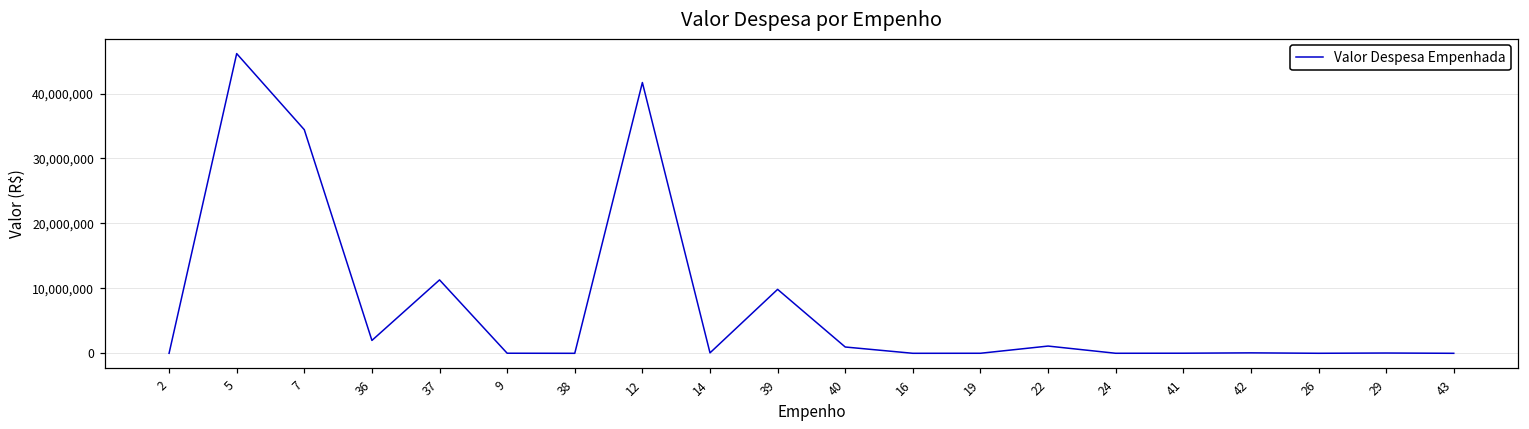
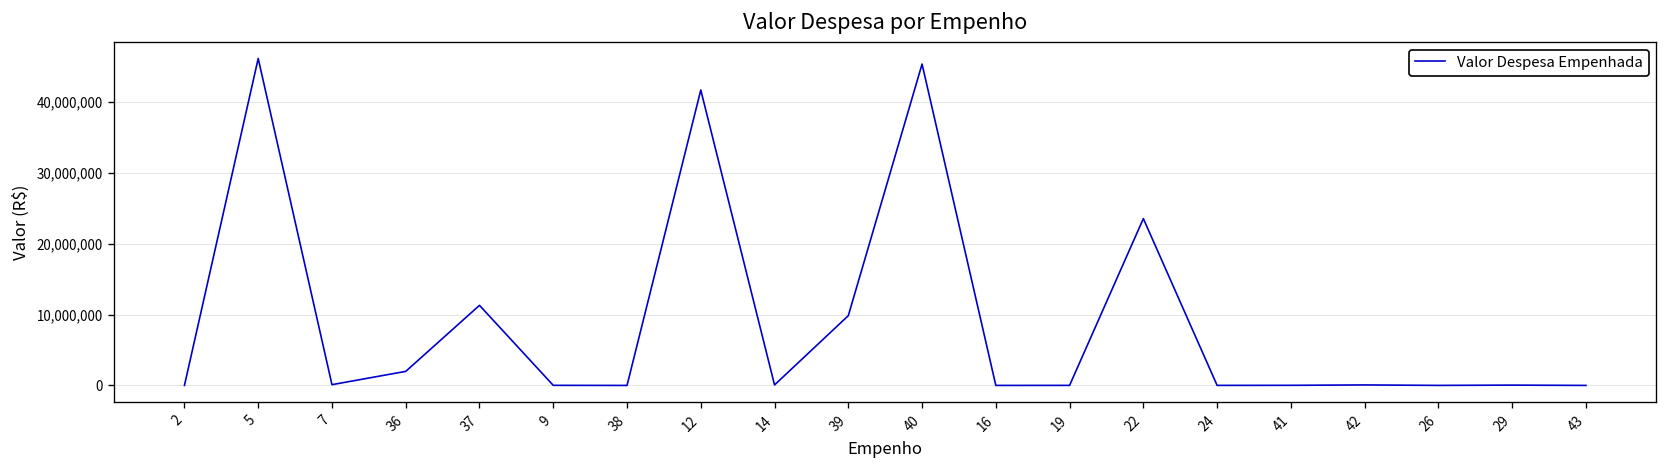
7: 34,000,000 -> 0
40: 1,000,000 -> 45,000,000
22: 1,000,000 -> 24,000,000
